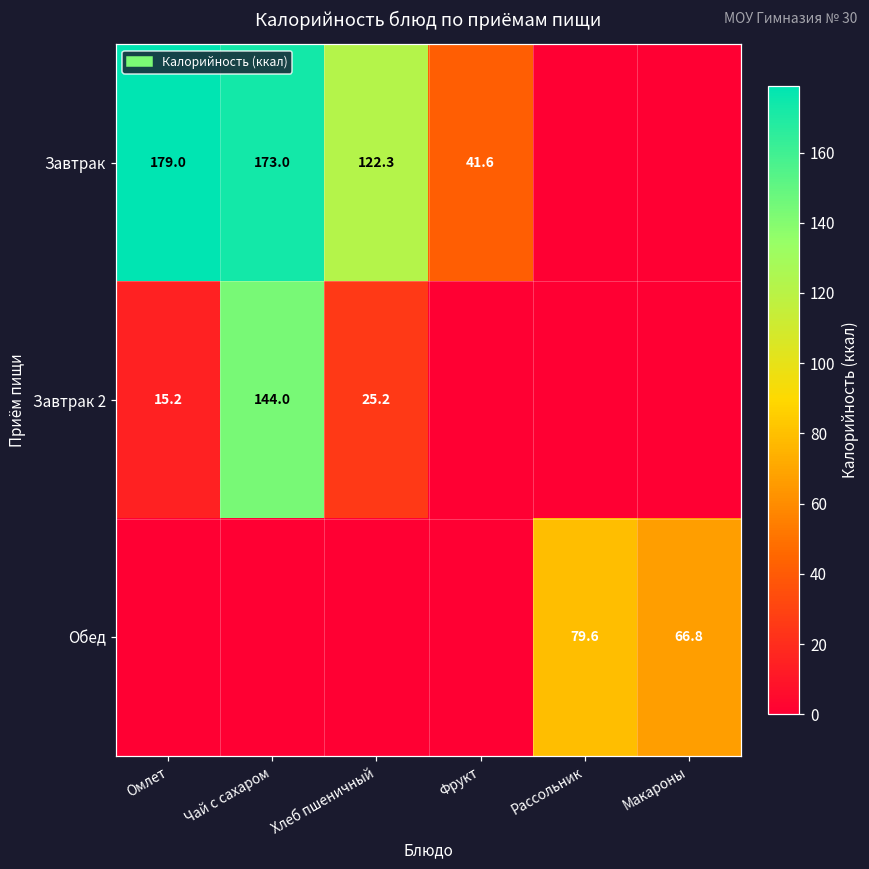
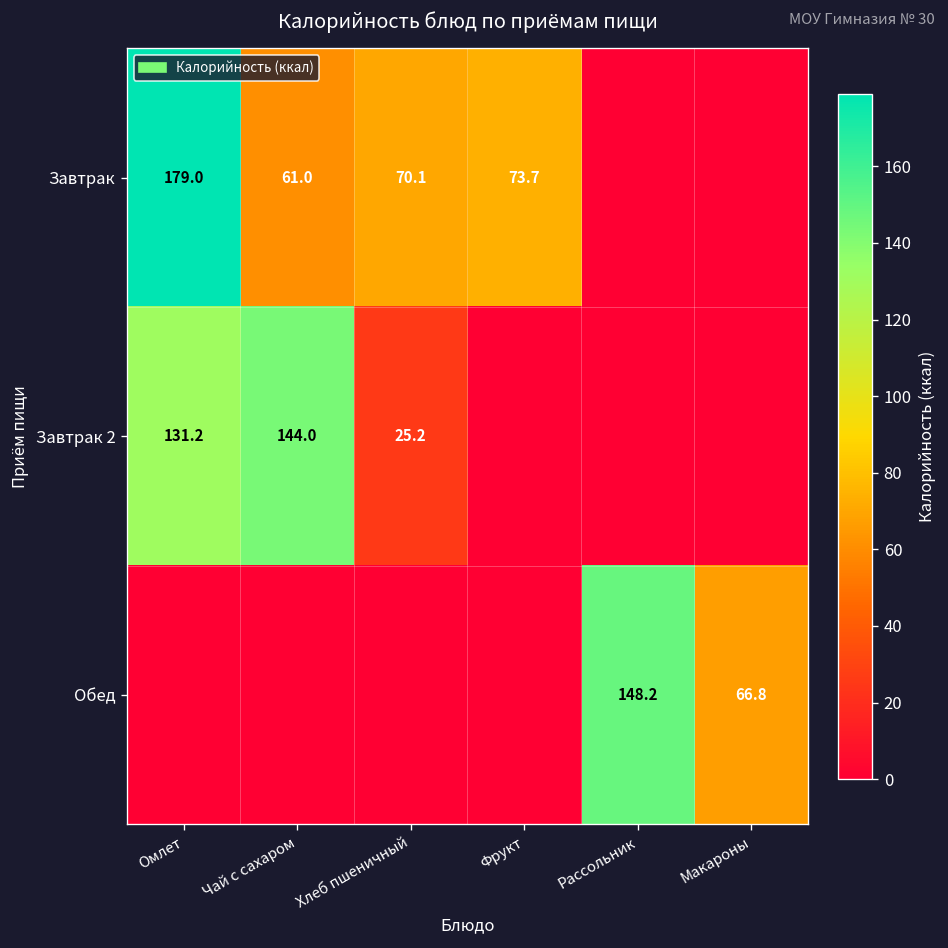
Завтрак, Чай с сахаром: 173.0 -> 61.0
Завтрак, Хлеб пшеничный: 122.3 -> 70.1
Завтрак, Фрукт: 41.6 -> 73.7
Завтрак 2, Омлет: 15.2 -> 131.2
Обед, Рассольник: 79.6 -> 148.2
